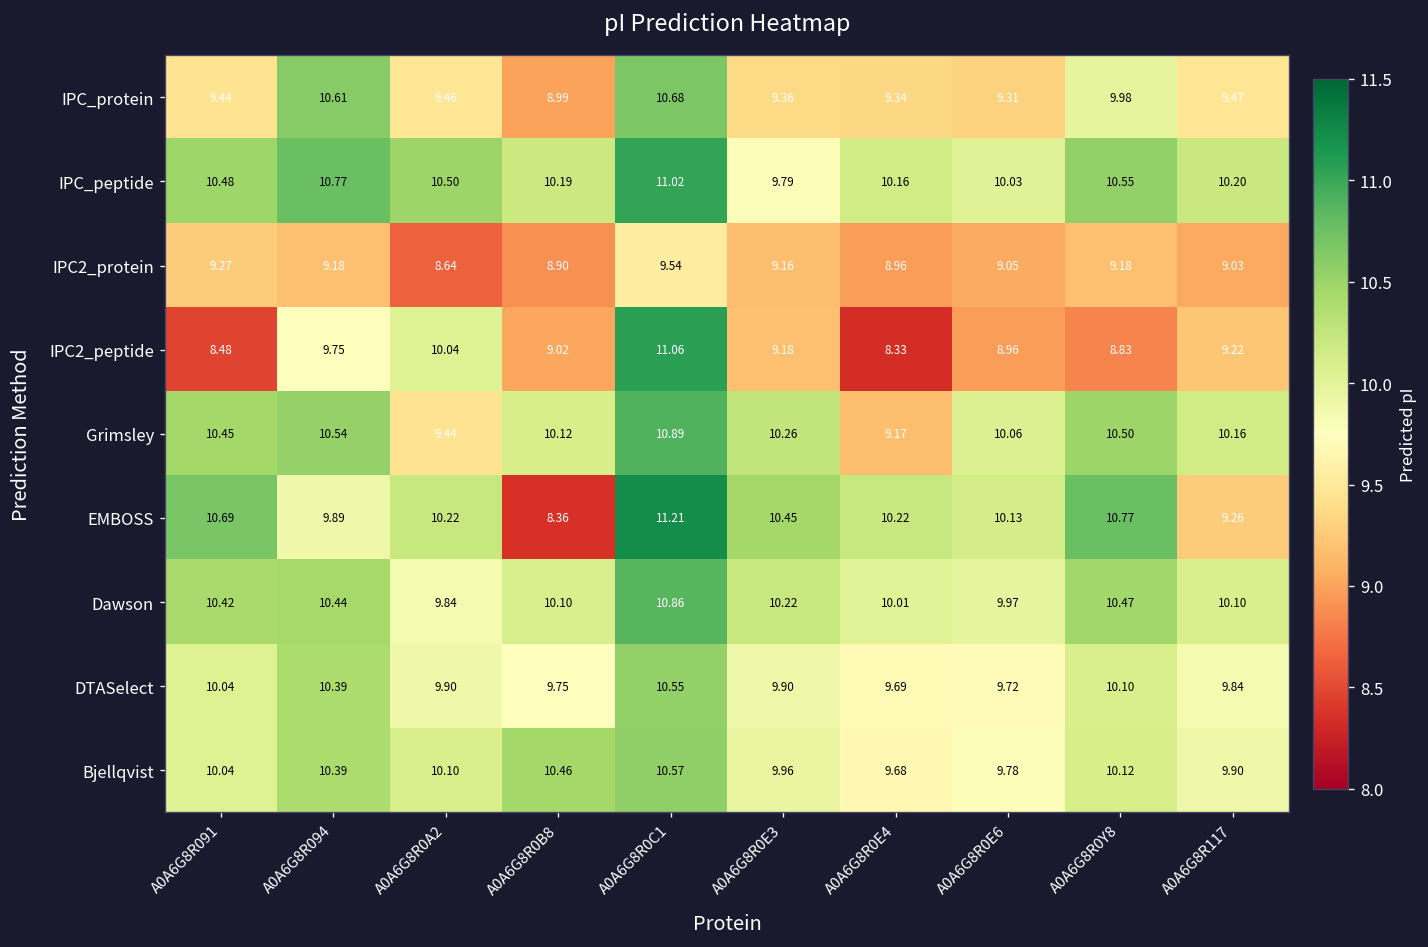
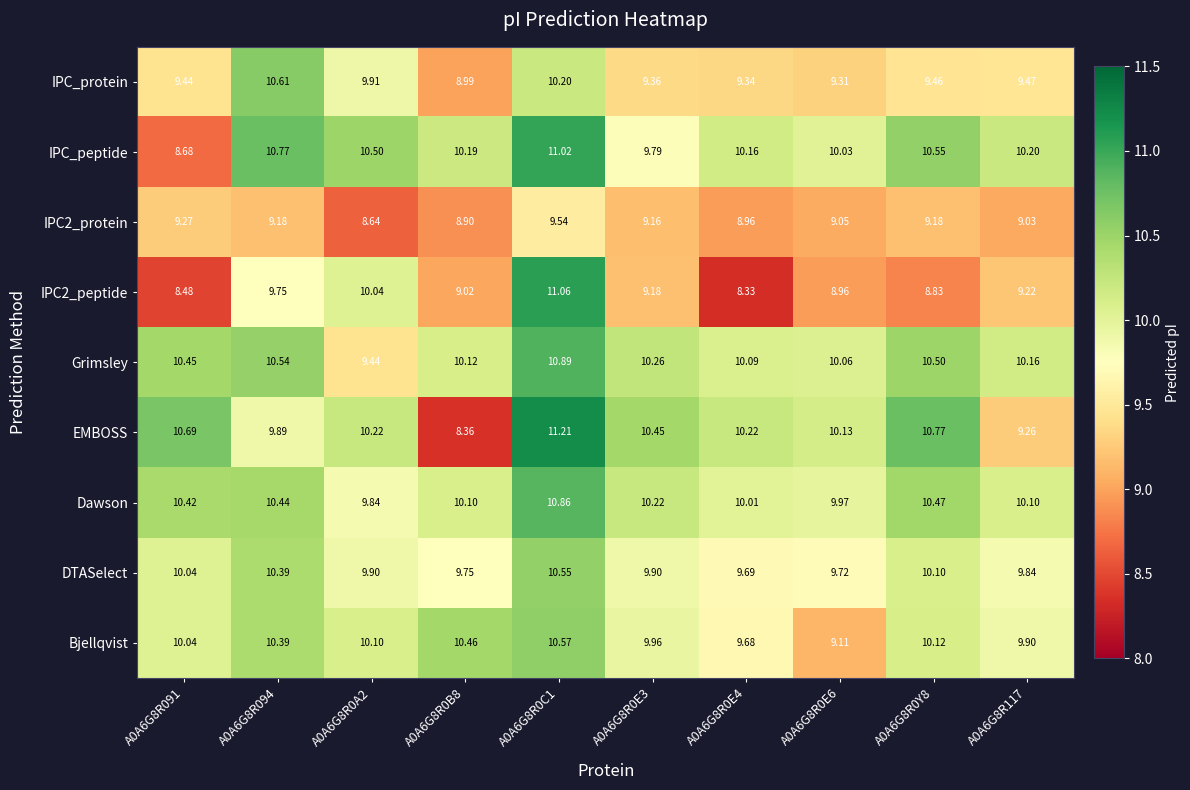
IPC_protein, A0A6G8R0A2: 9.46 -> 9.91
IPC_protein, A0A6G8R0C1: 10.68 -> 10.20
IPC_protein, A0A6G8R0Y8: 9.98 -> 9.46
IPC_peptide, A0A6G8R091: 10.48 -> 8.68
Grimsley, A0A6G8R0E4: 9.17 -> 10.09
Bjellqvist, A0A6G8R0E6: 9.78 -> 9.11
